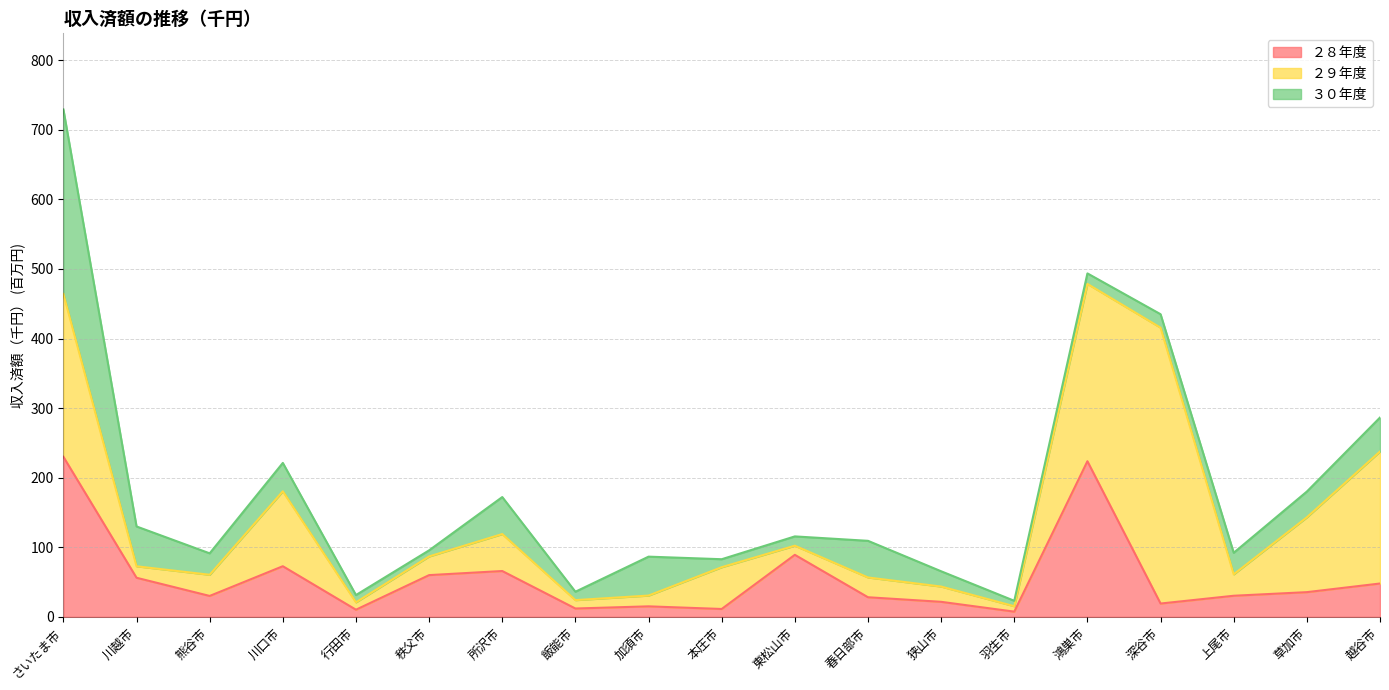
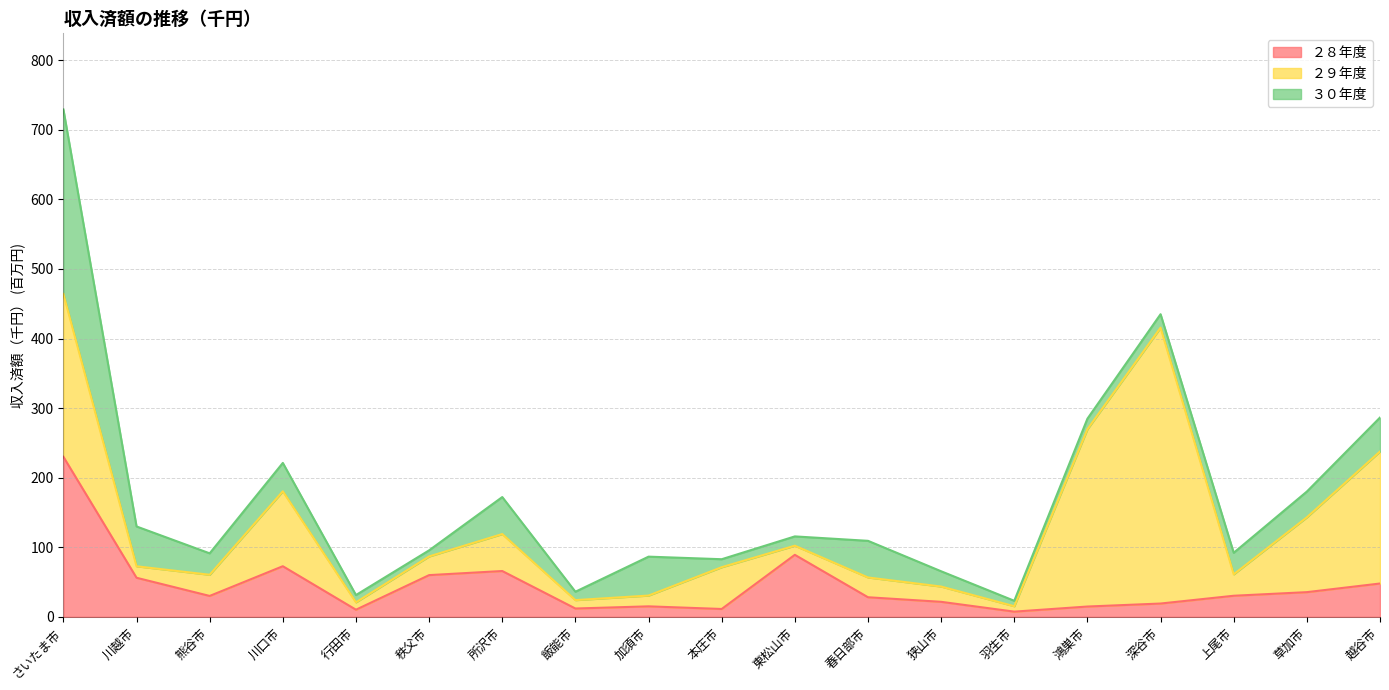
２８年度, 鴻巣市: 220 -> 10
